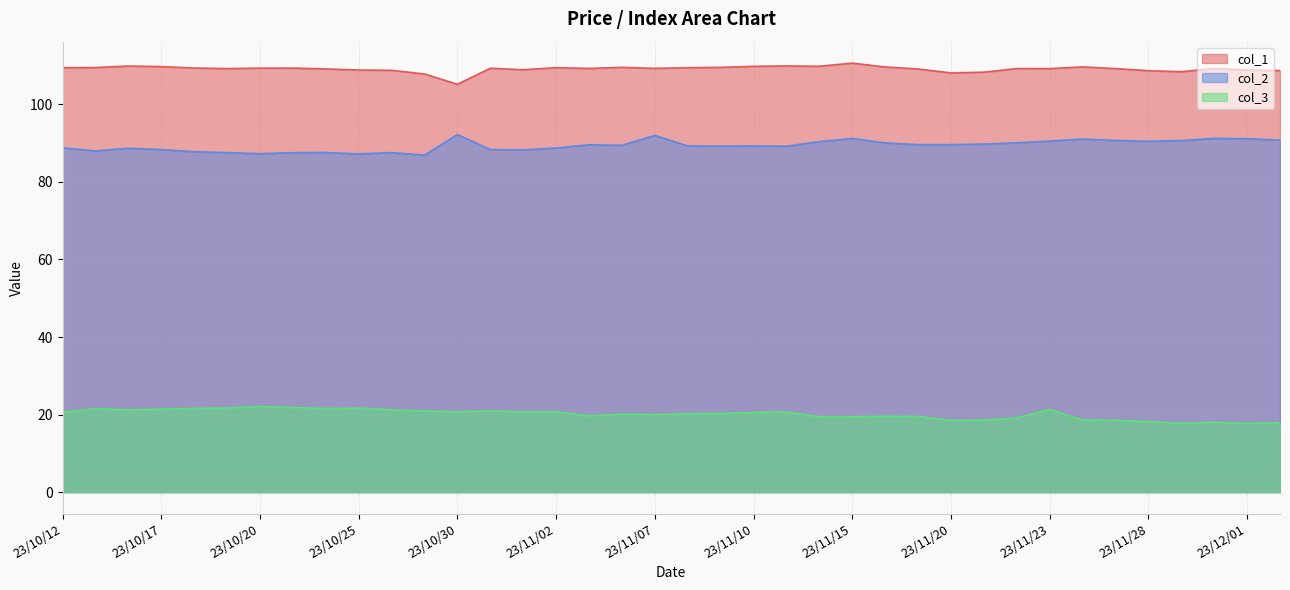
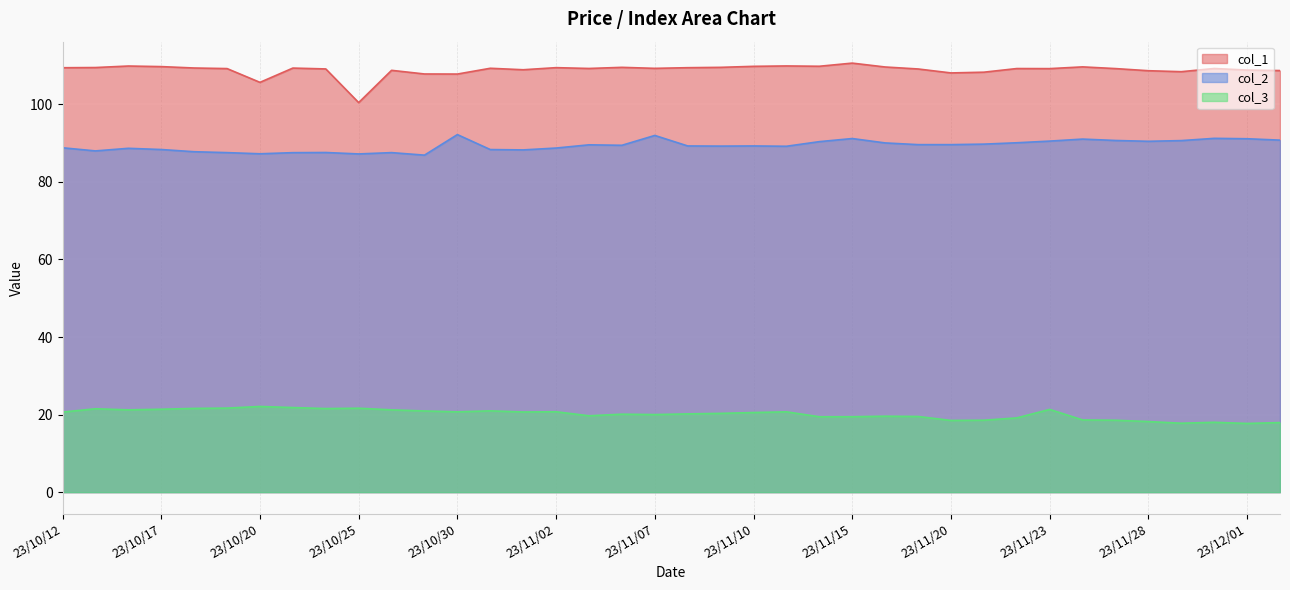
col_1, 23/10/20: 109 -> 106
col_1, 23/10/25: 109 -> 100
col_1, 23/10/30: 105 -> 108
